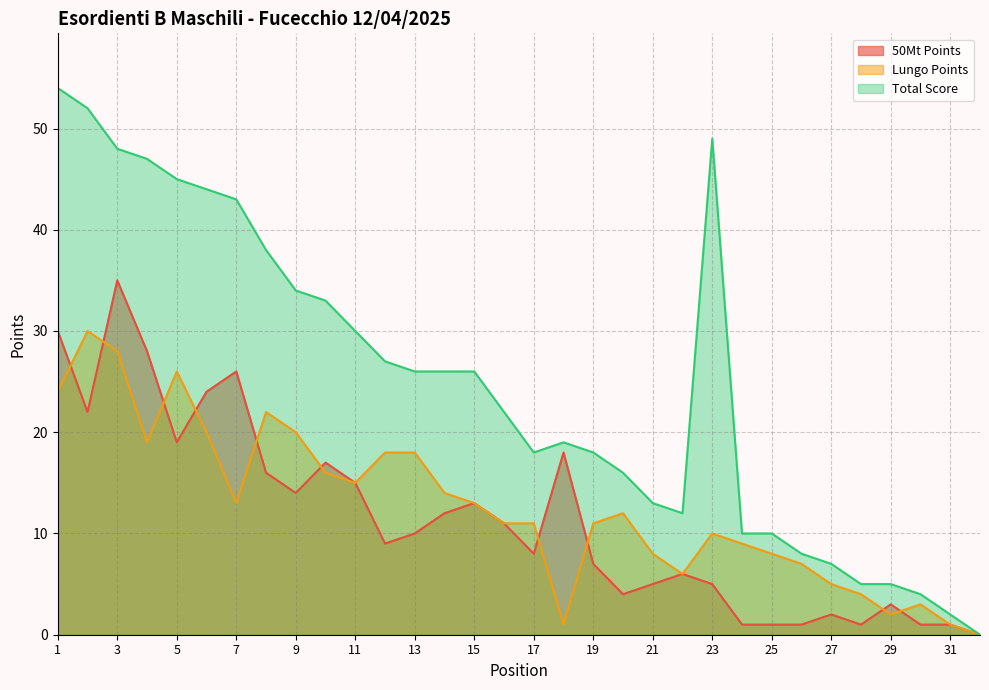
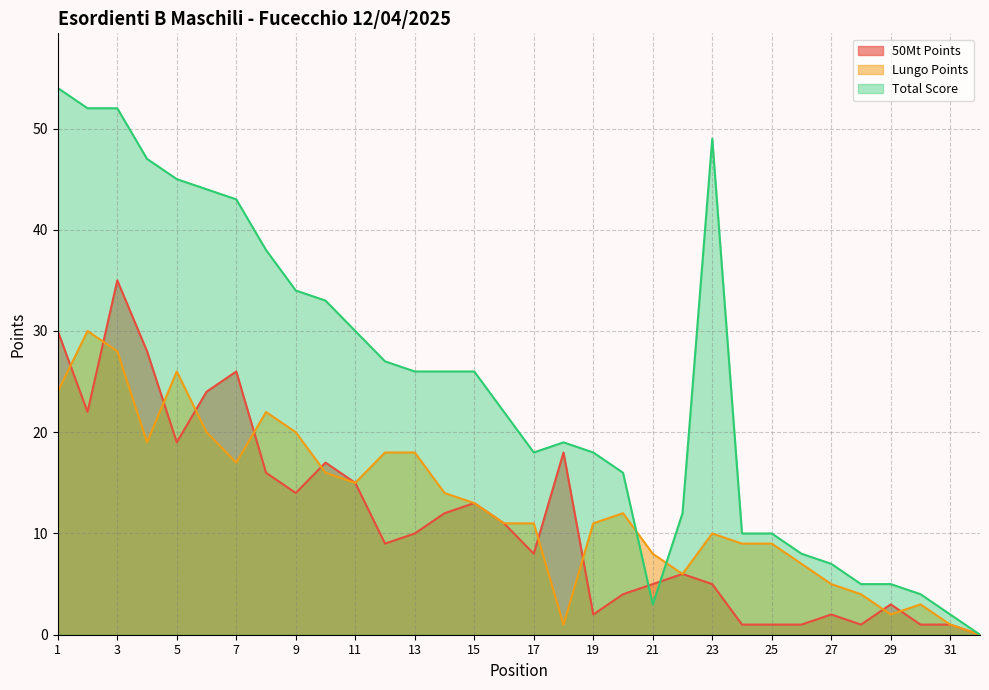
Total Score, 3: 48 -> 52
Lungo Points, 7: 13 -> 17
50Mt Points, 19: 7 -> 2
Total Score, 21: 13 -> 3
Lungo Points, 25: 8 -> 9
